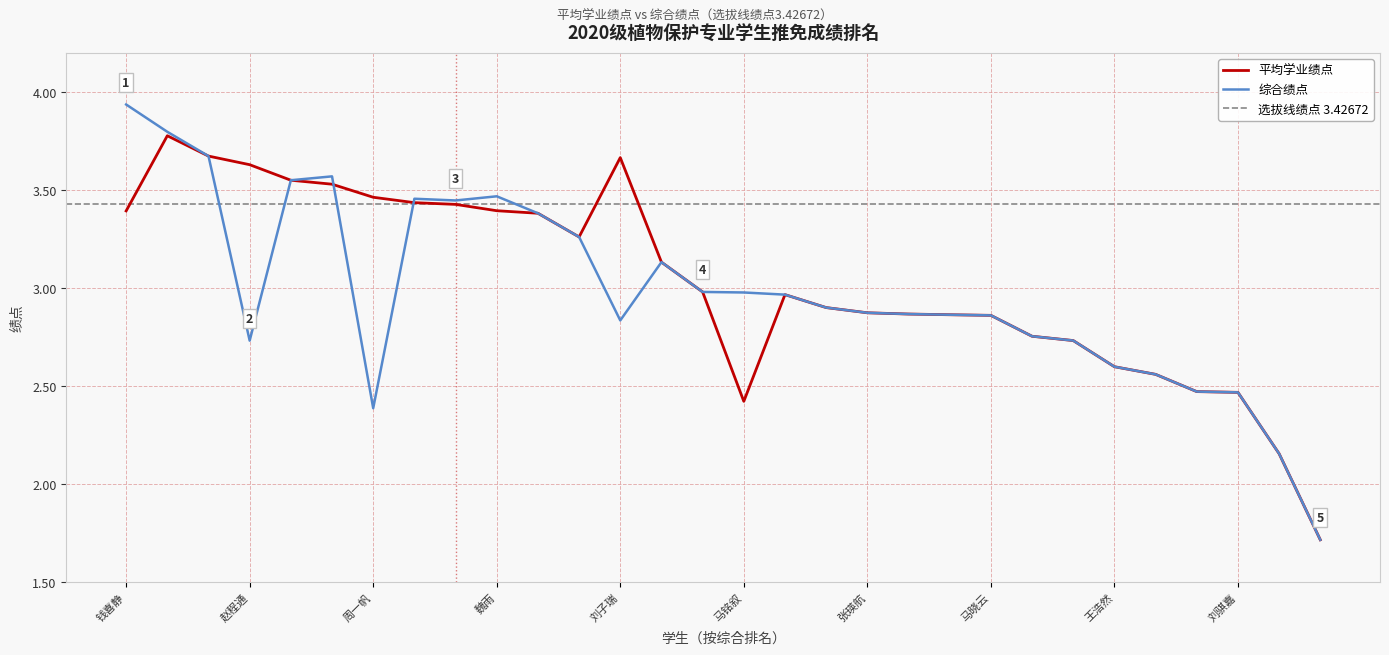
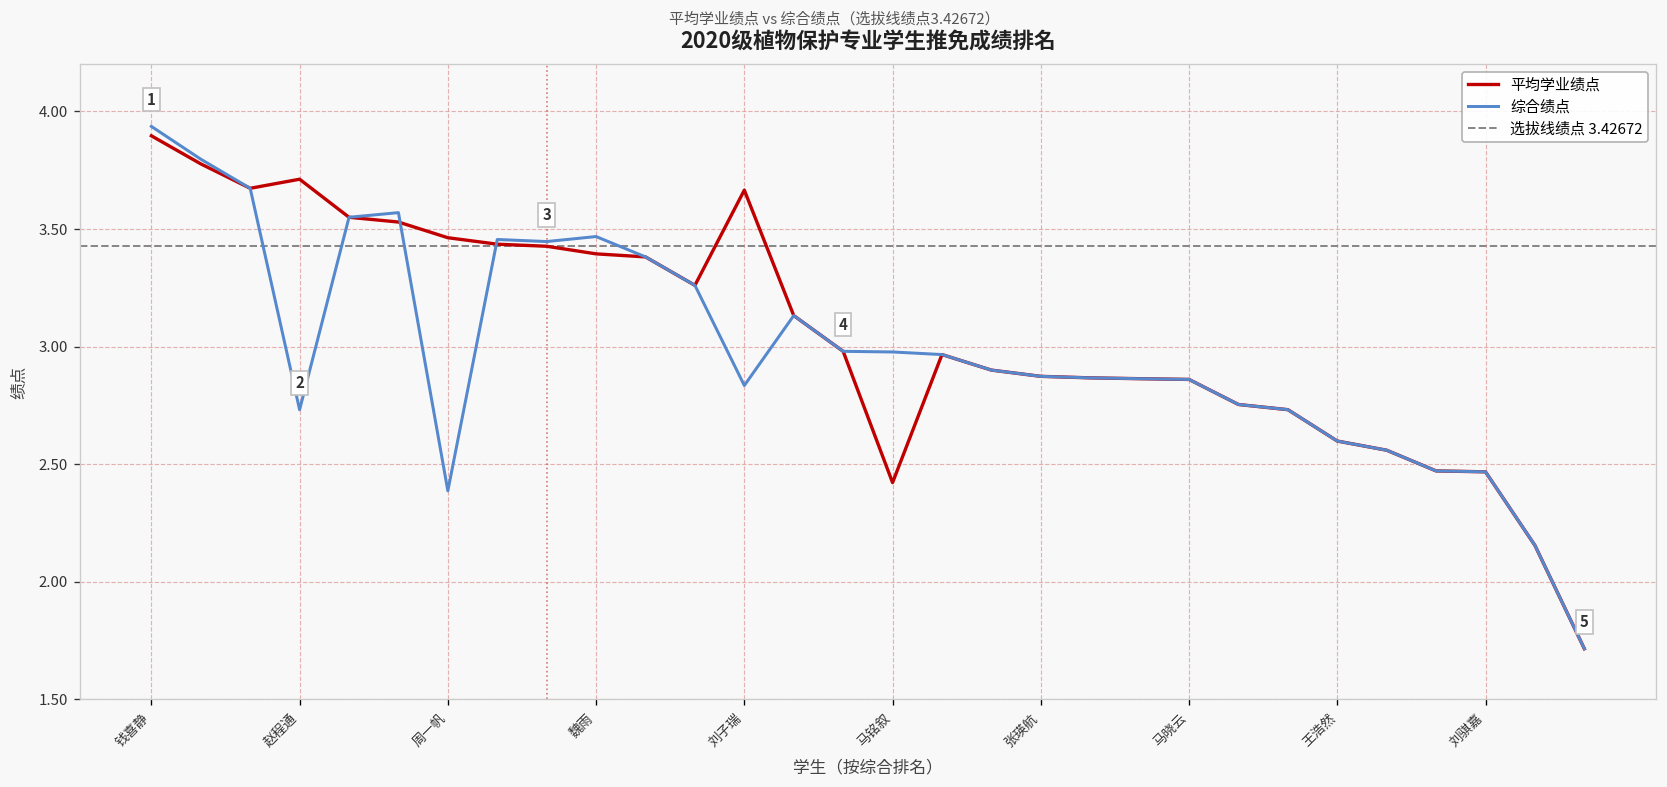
平均学业绩点, 钱喜静: 3.39 -> 3.90
平均学业绩点, 赵程通: 3.63 -> 3.71
